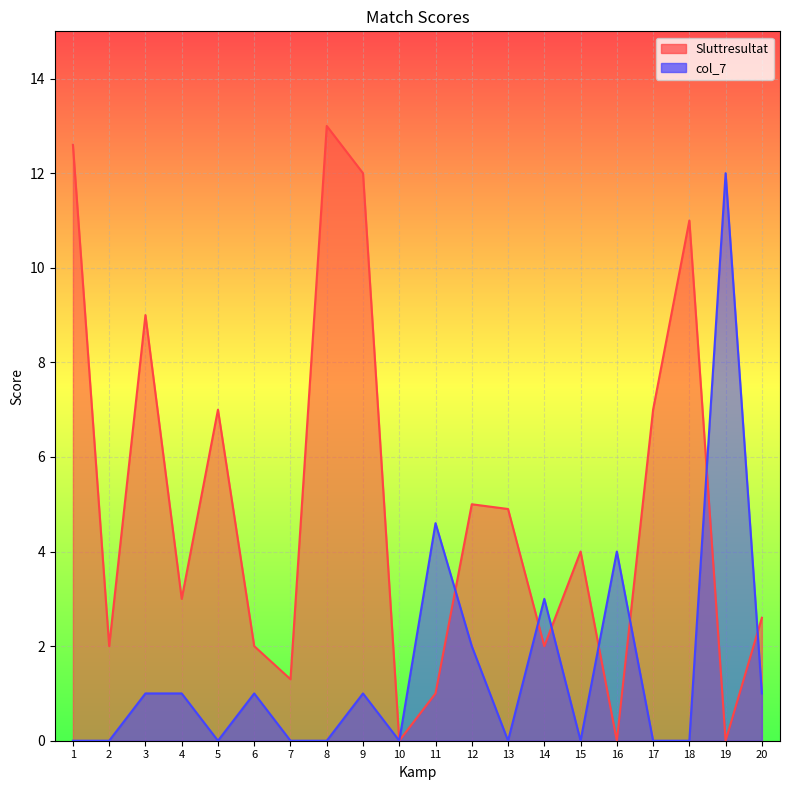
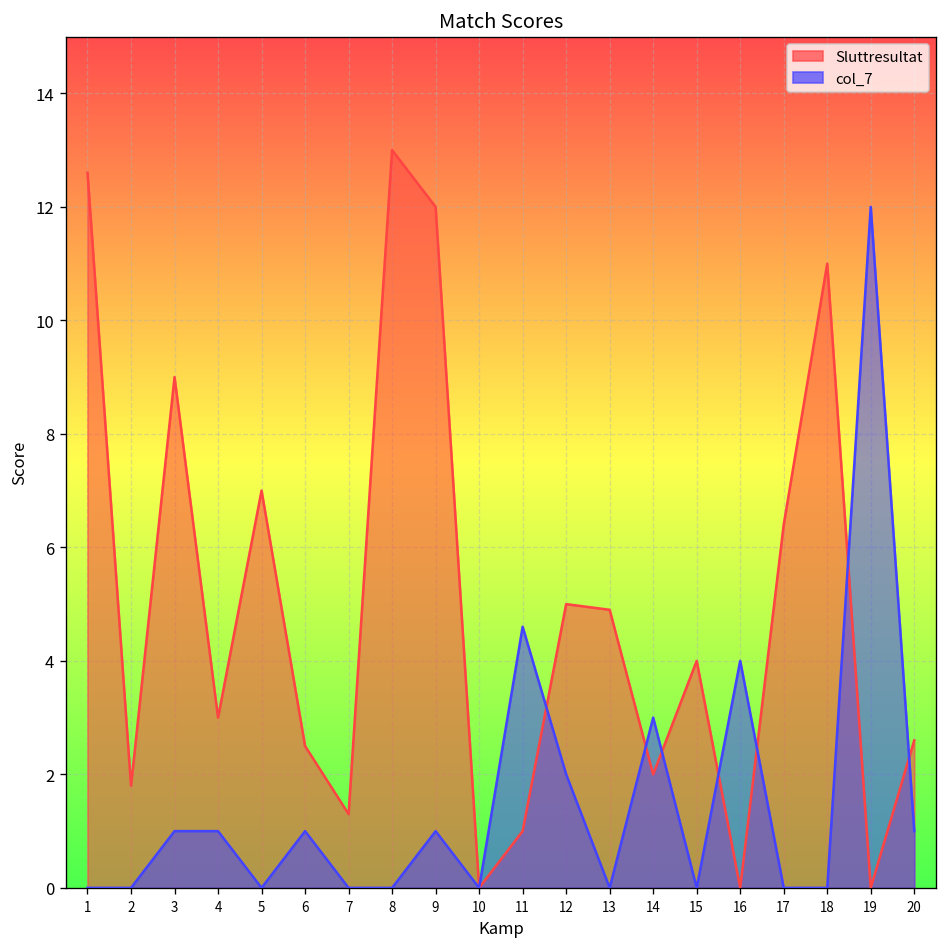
Sluttresultat, 2: 2.0 -> 1.8
Sluttresultat, 6: 2.0 -> 2.5
Sluttresultat, 17: 7.0 -> 6.4
